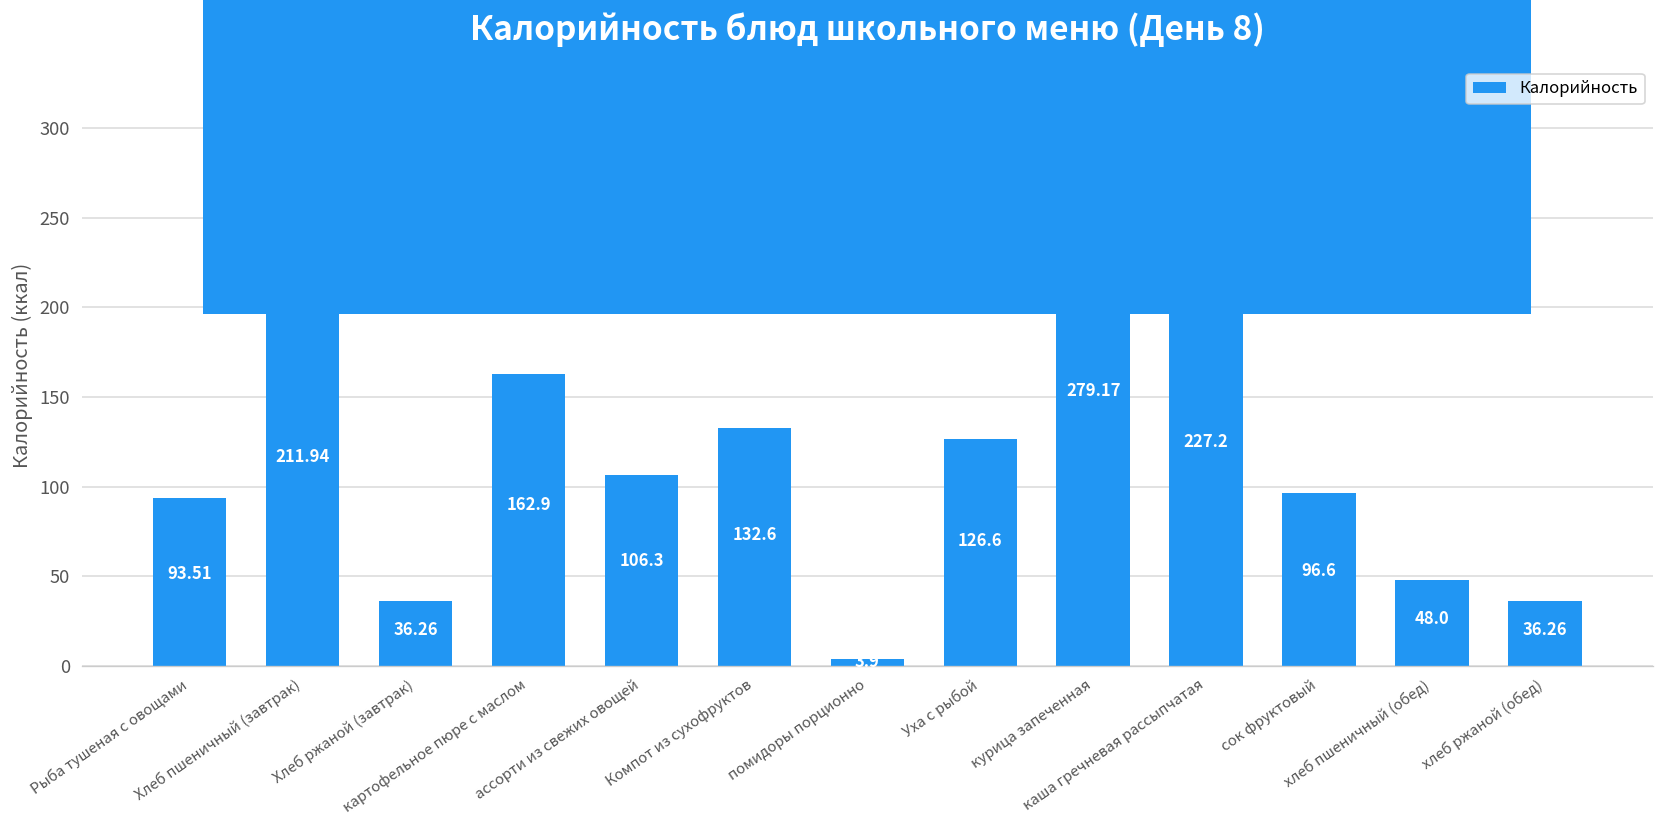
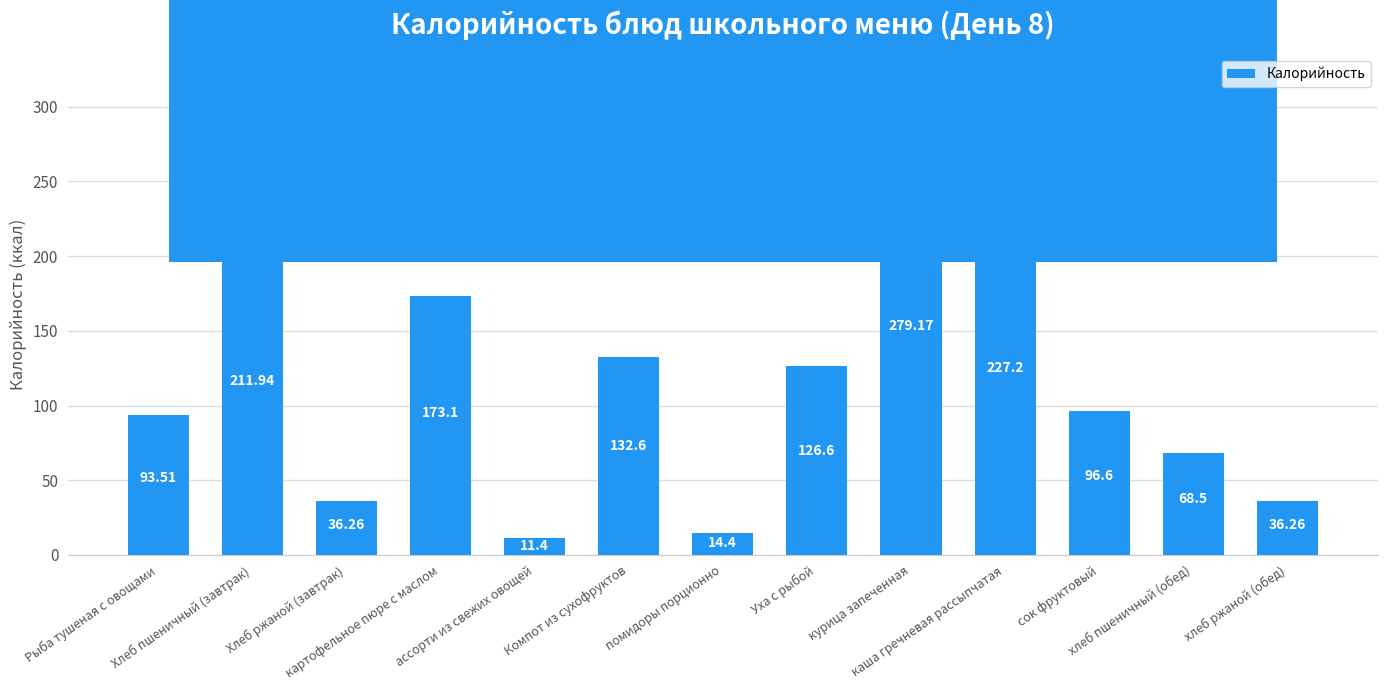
картофельное пюре с маслом: 162.9 -> 173.1
ассорти из свежих овощей: 106.3 -> 11.4
помидоры порционно: 4 -> 14
хлеб пшеничный (обед): 48.0 -> 68.5
